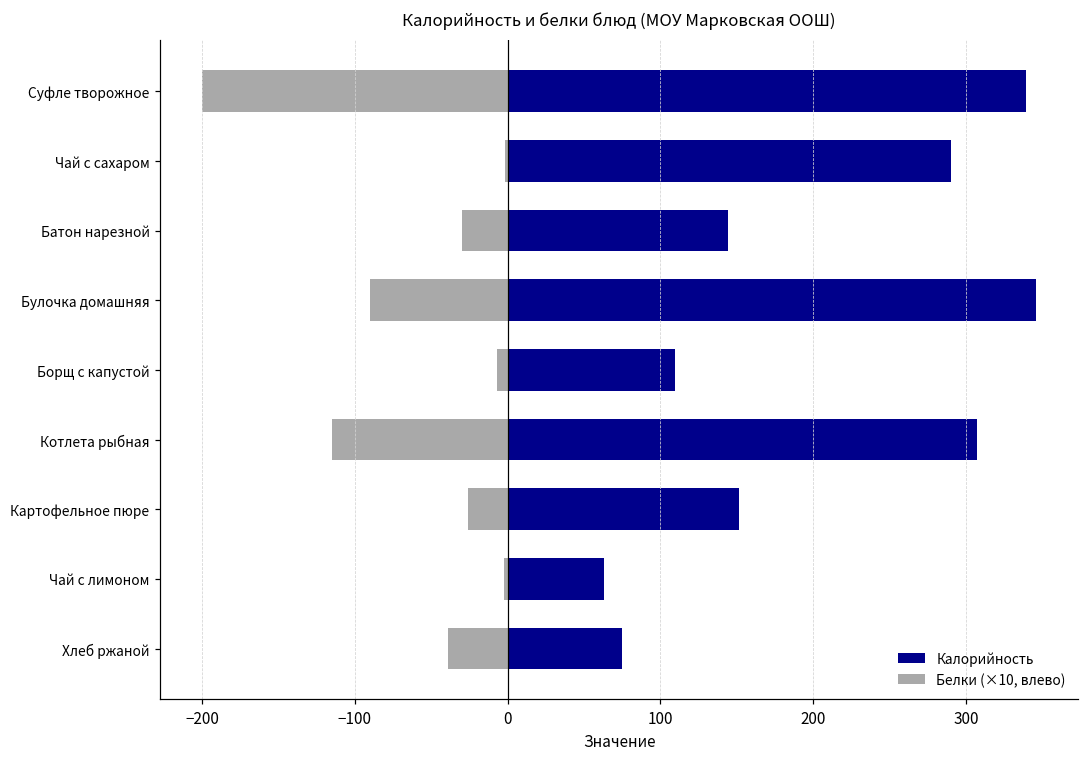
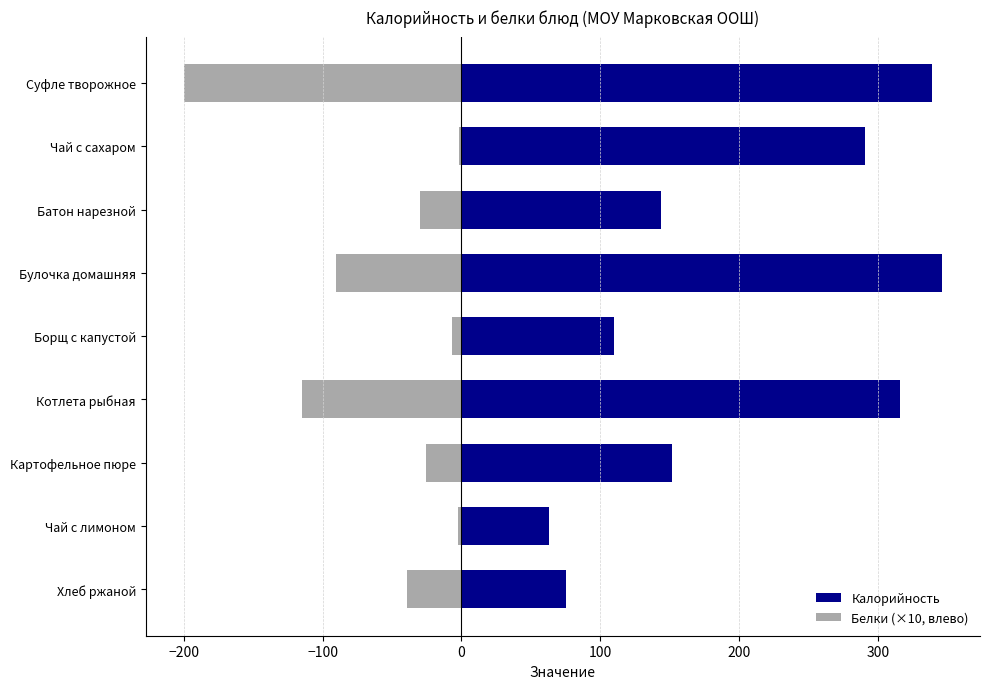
Калорийность, Котлета рыбная: 307 -> 316
